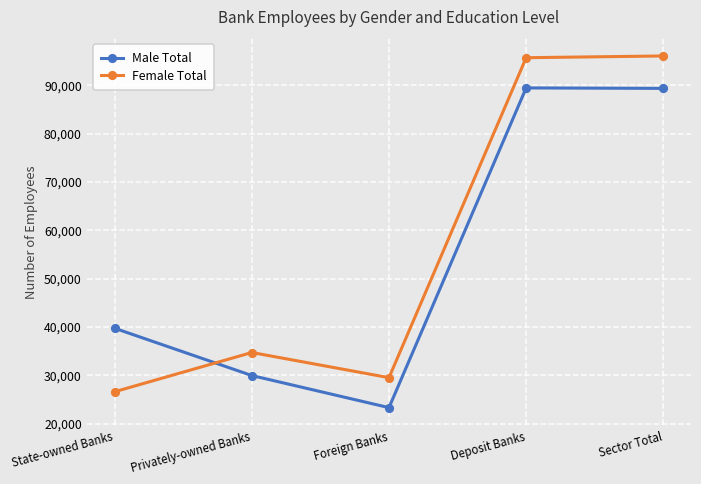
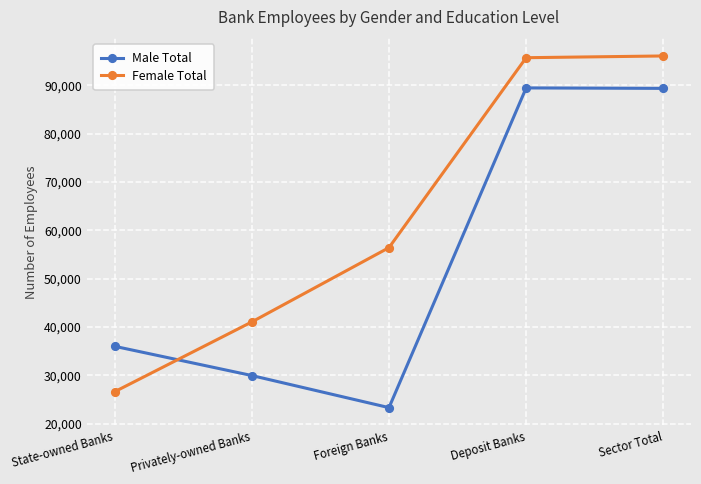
Male Total, State-owned Banks: 40,000 -> 36,000
Female Total, Privately-owned Banks: 35,000 -> 41,000
Female Total, Foreign Banks: 30,000 -> 56,000
